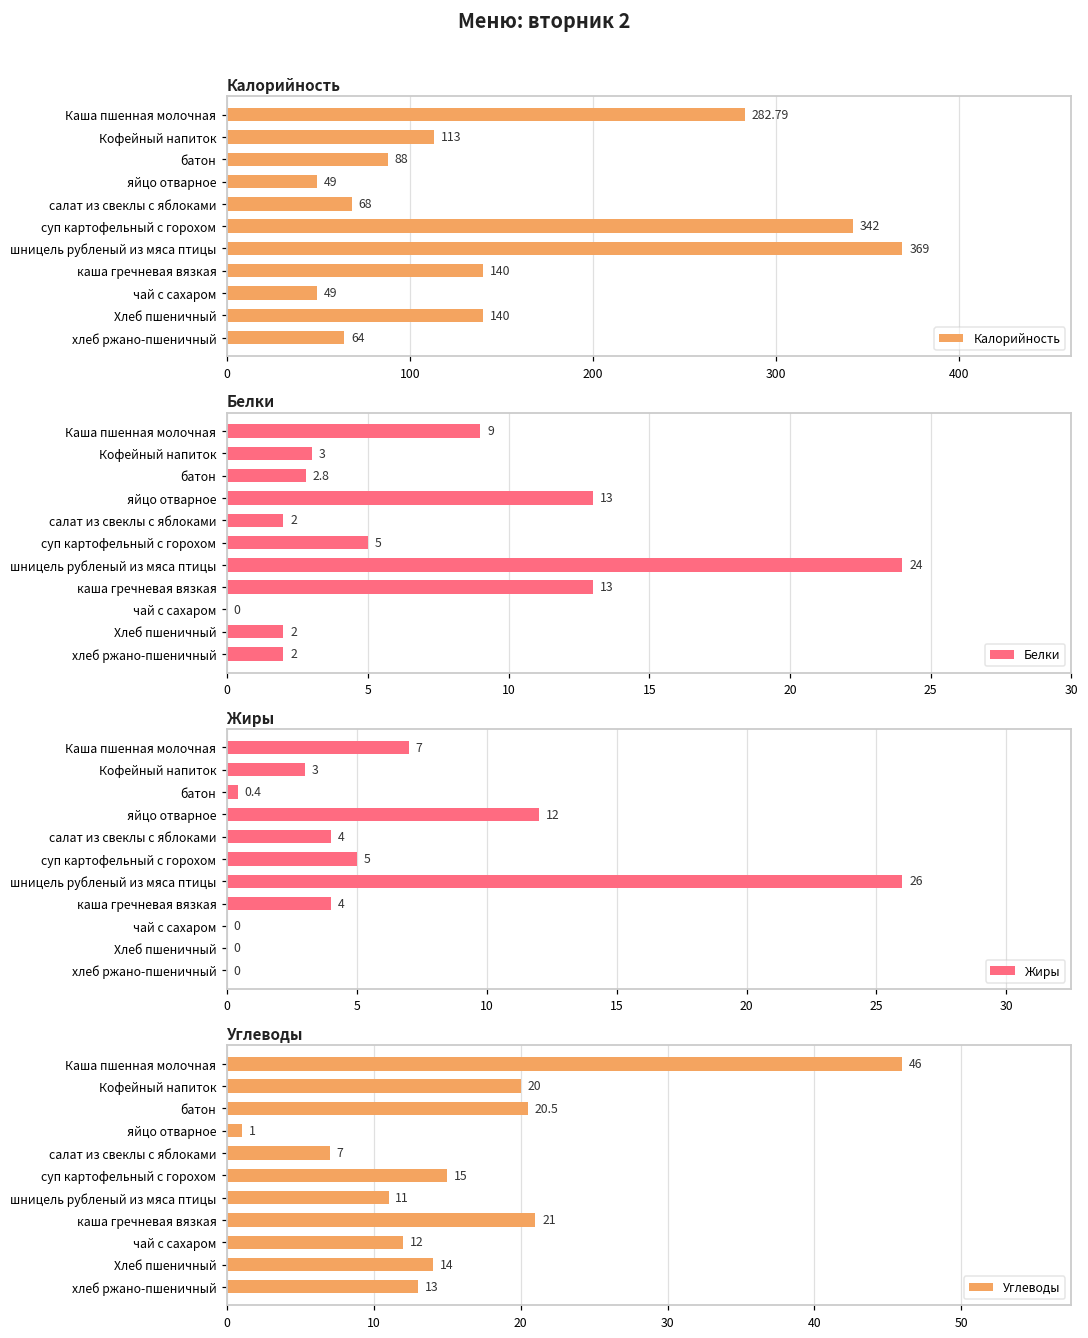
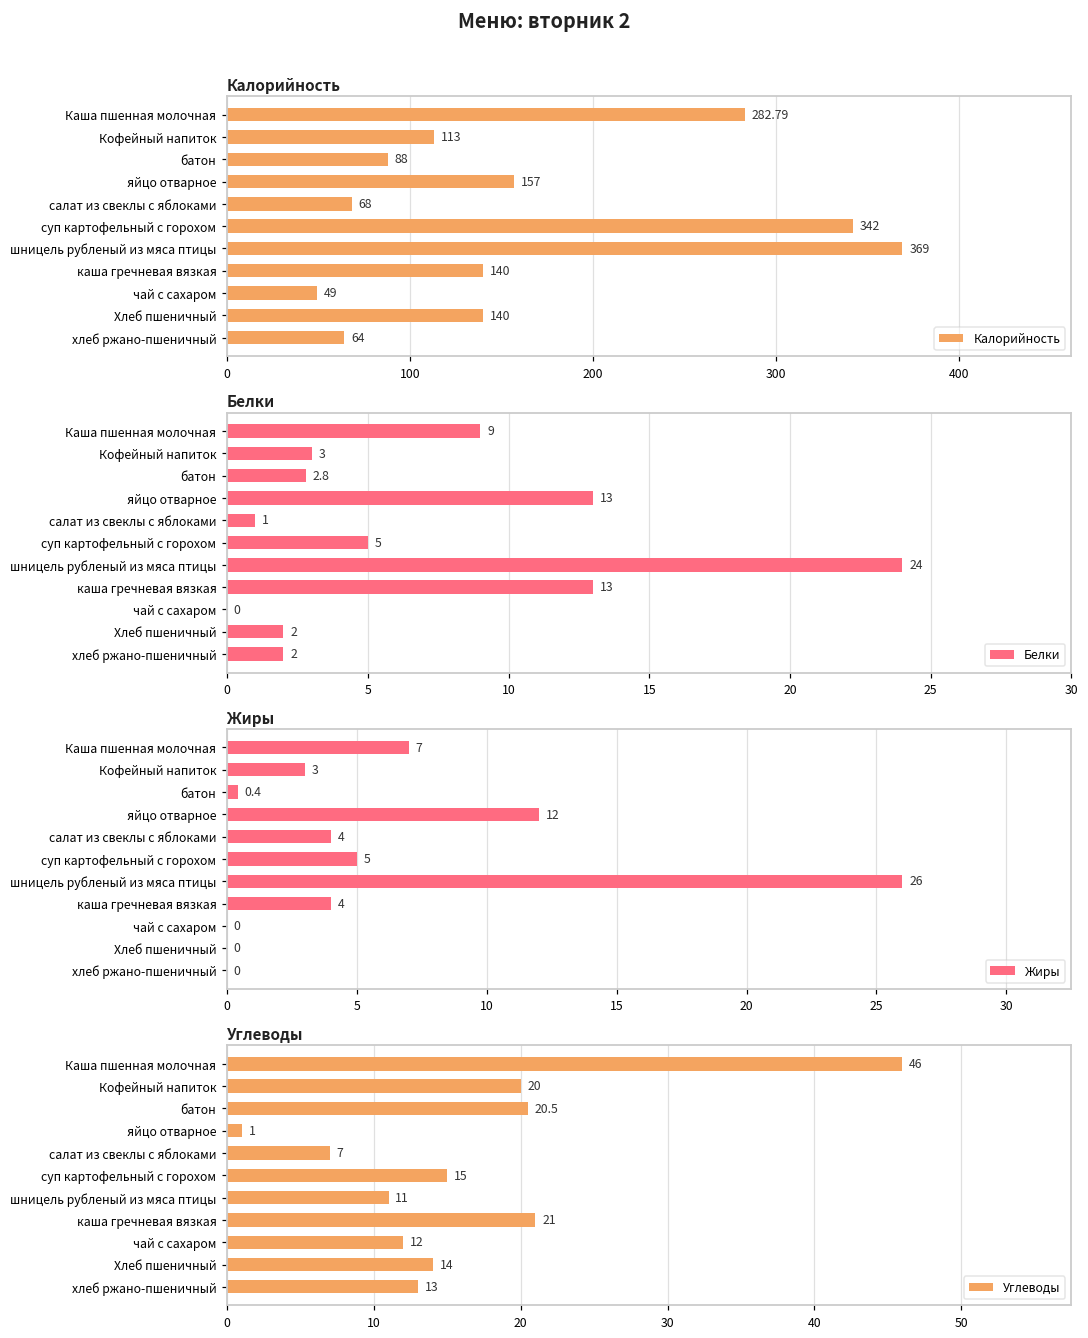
Калорийность, яйцо отварное: 49 -> 157
Белки, салат из свеклы с яблоками: 2 -> 1
